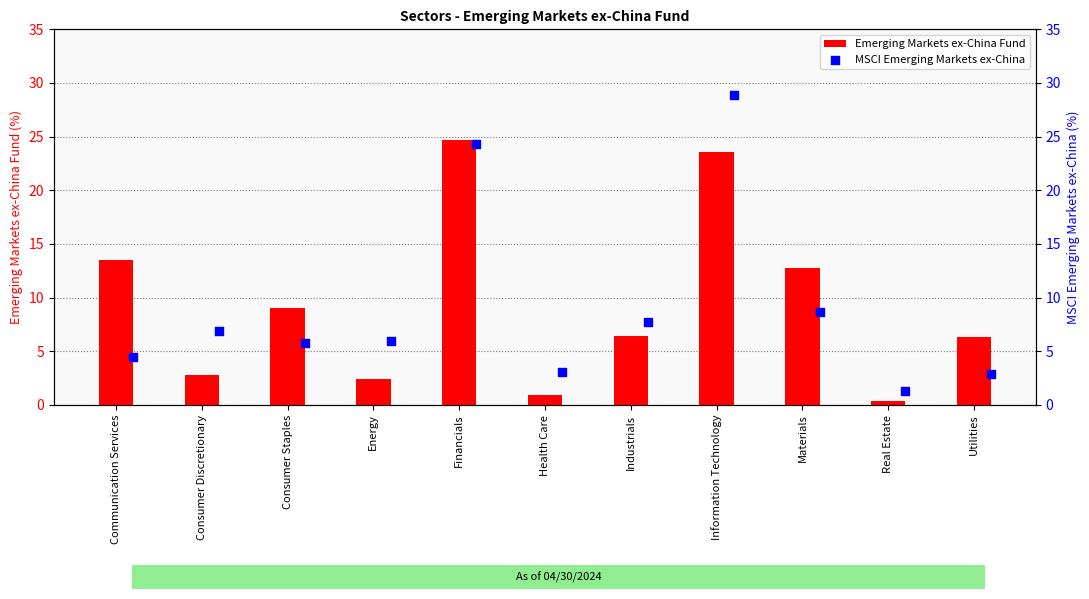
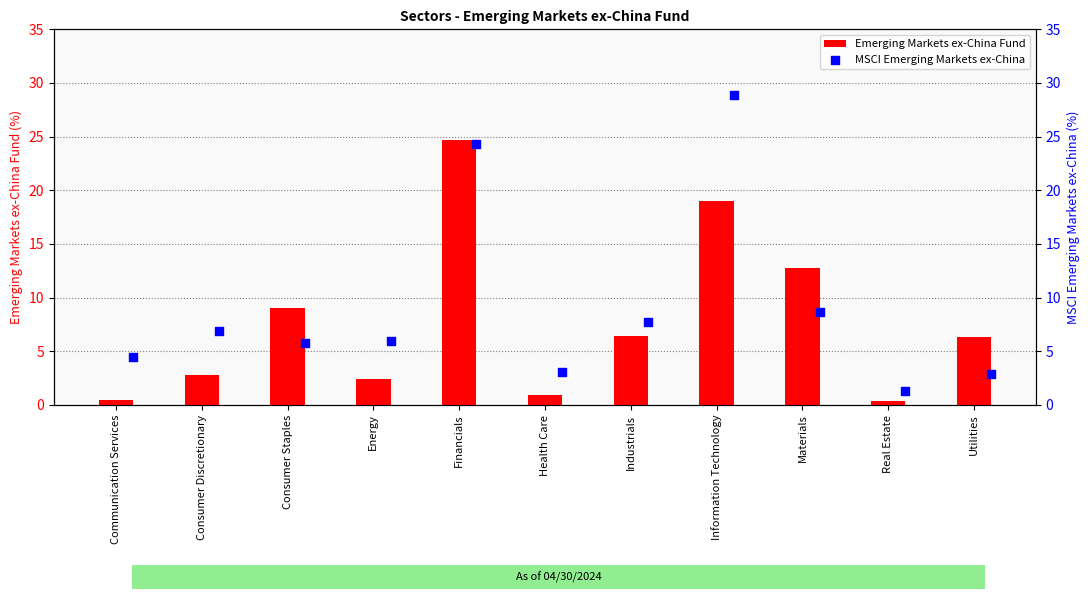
Emerging Markets ex-China Fund, Communication Services: 13.5 -> 0.5
Emerging Markets ex-China Fund, Information Technology: 23.6 -> 19.0
